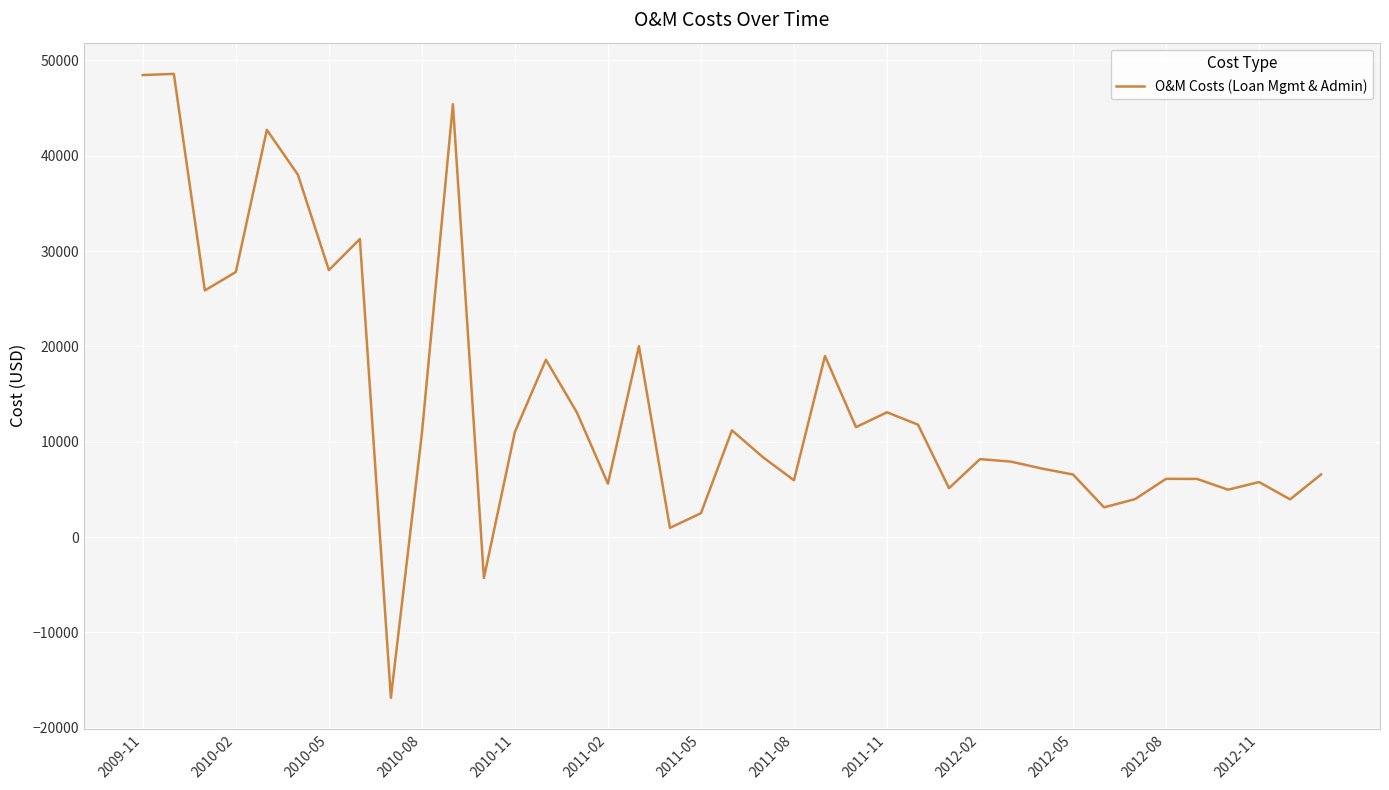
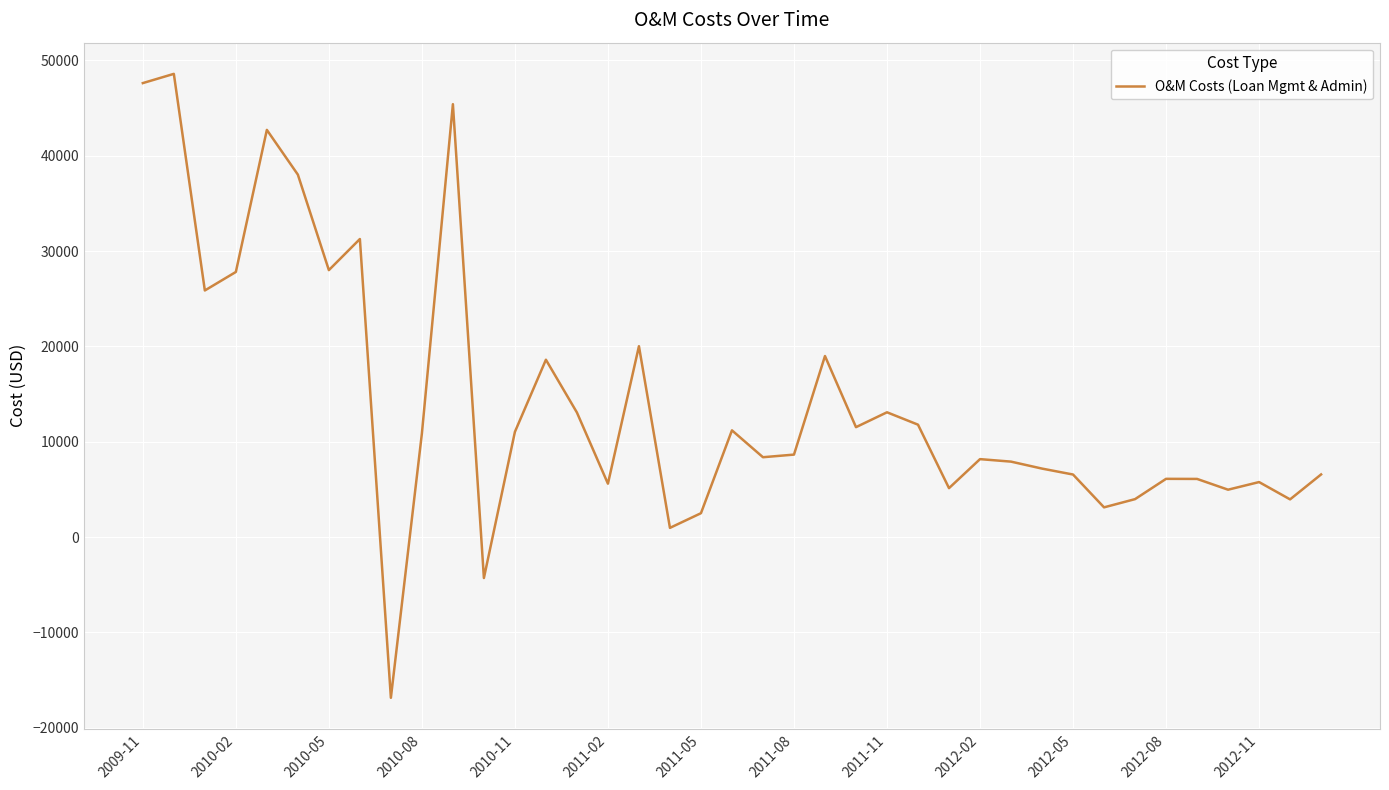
2009-11: 48500 -> 47600
2011-08: 6000 -> 9000
